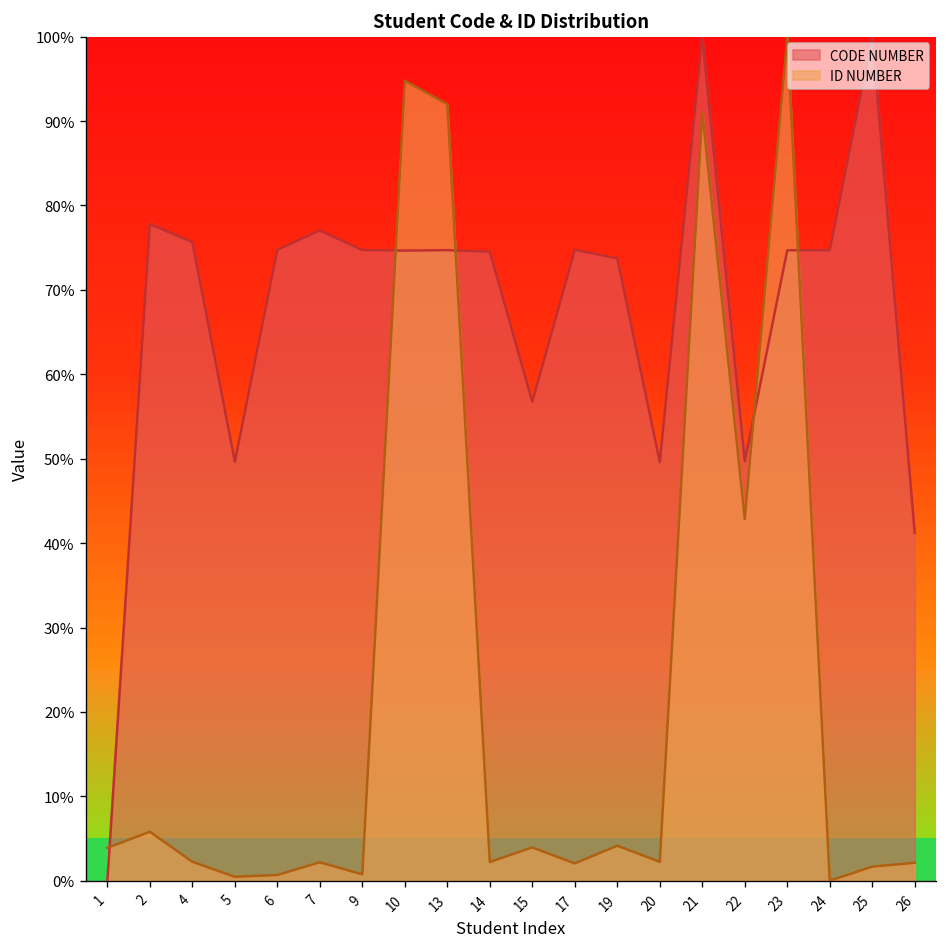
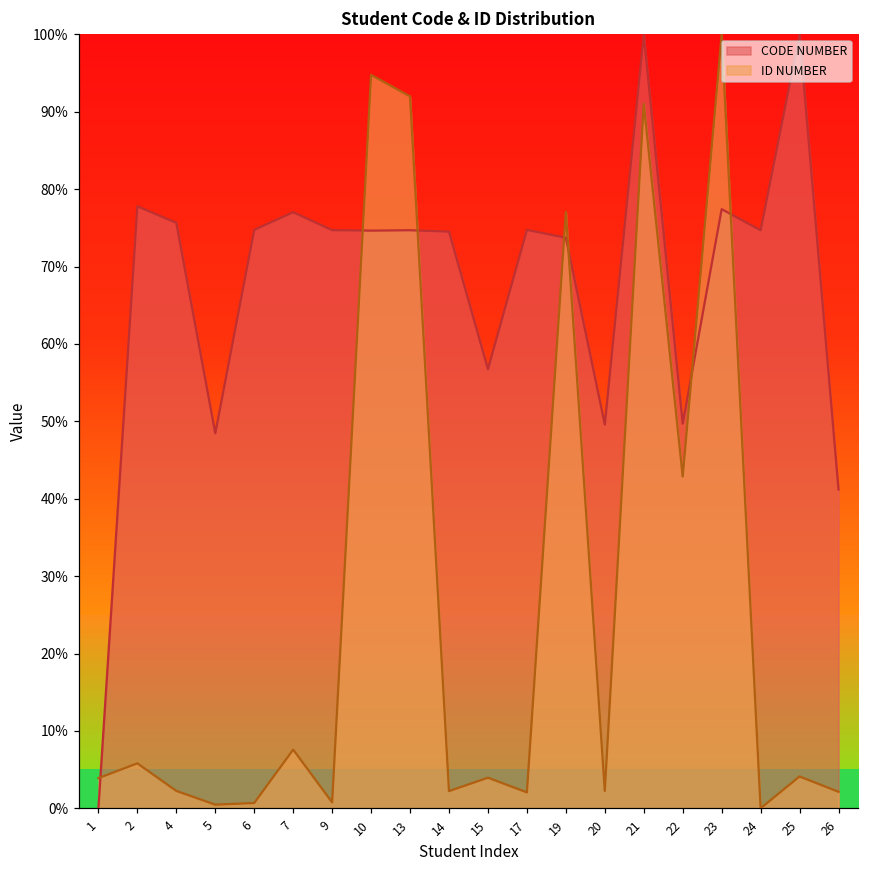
CODE NUMBER, 5: 50% -> 48%
ID NUMBER, 7: 2% -> 8%
ID NUMBER, 19: 4% -> 77%
CODE NUMBER, 23: 75% -> 77%
ID NUMBER, 25: 2% -> 4%
